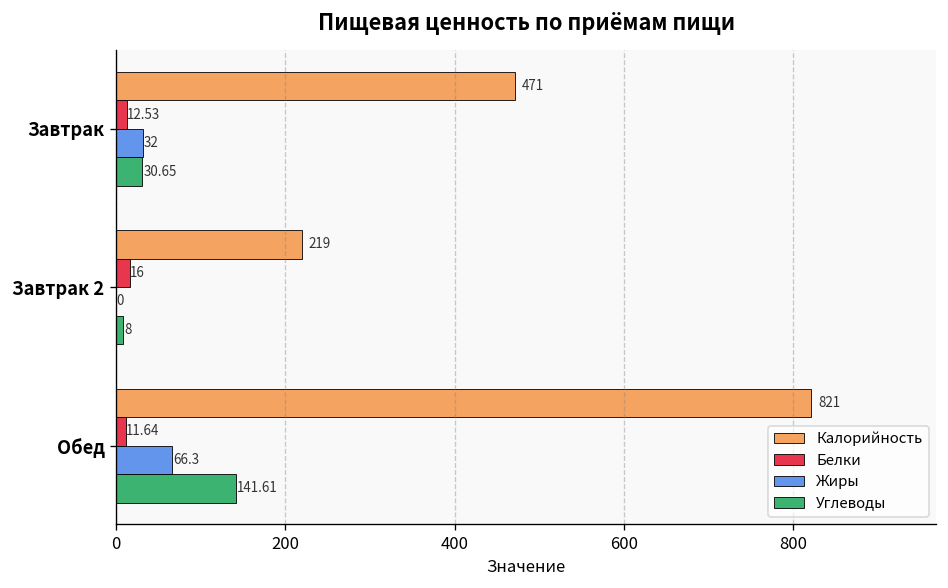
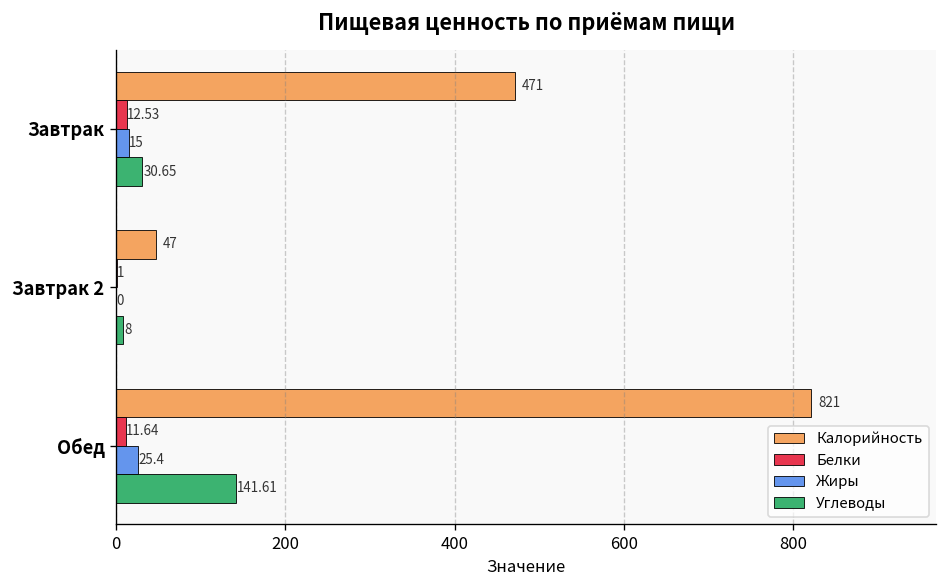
Жиры, Завтрак: 32 -> 15
Калорийность, Завтрак 2: 219 -> 47
Белки, Завтрак 2: 16 -> 1
Жиры, Обед: 66.3 -> 25.4
